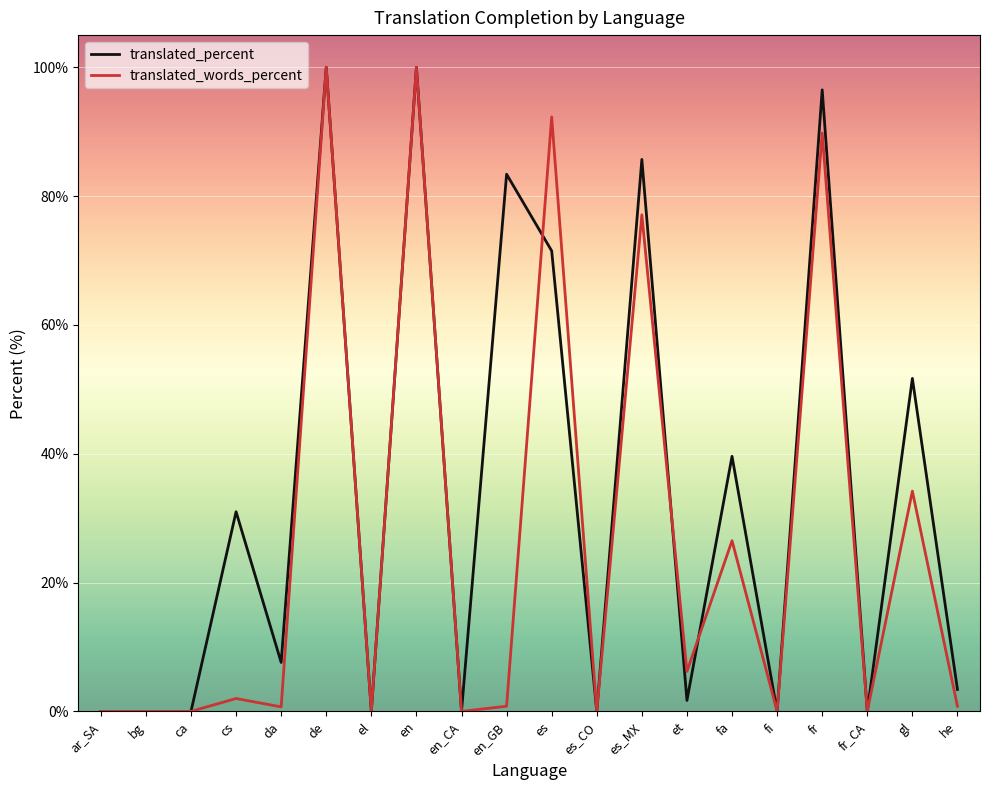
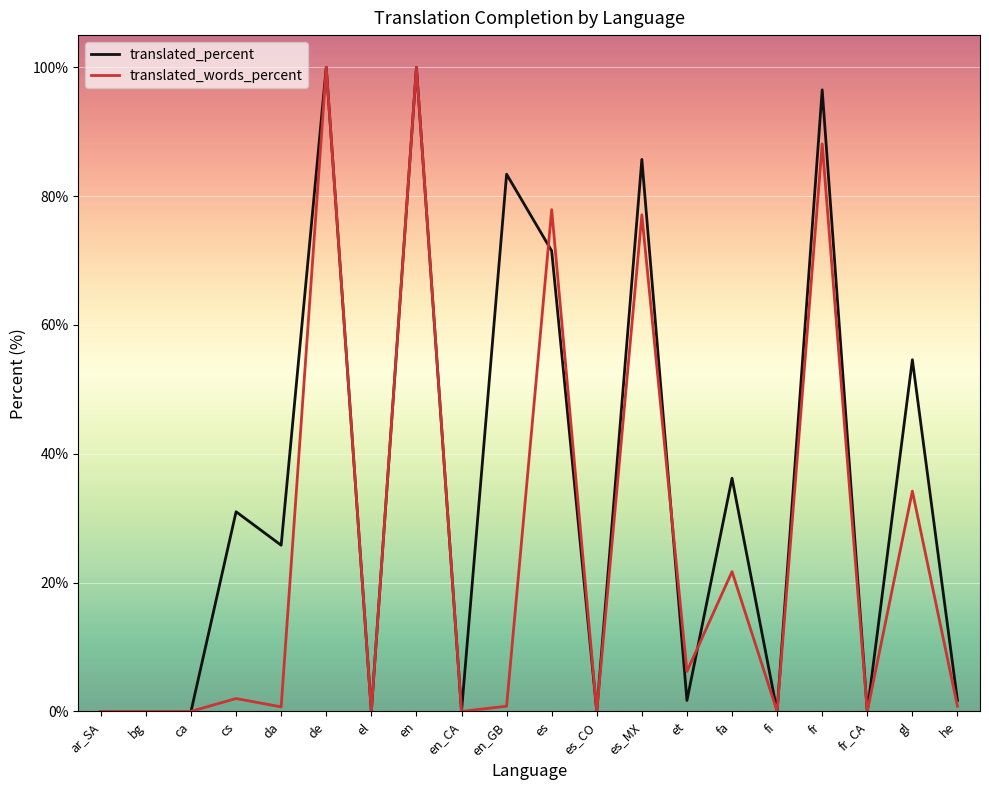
translated_percent, da: 8% -> 26%
translated_words_percent, es: 92% -> 78%
translated_percent, fa: 40% -> 36%
translated_words_percent, fa: 27% -> 22%
translated_words_percent, fr: 90% -> 88%
translated_percent, gl: 52% -> 55%
translated_percent, he: 3% -> 2%
